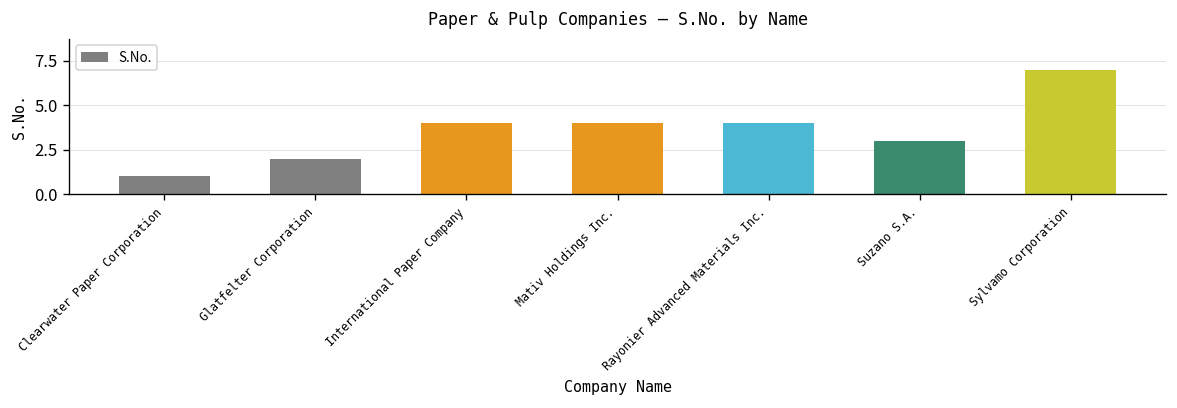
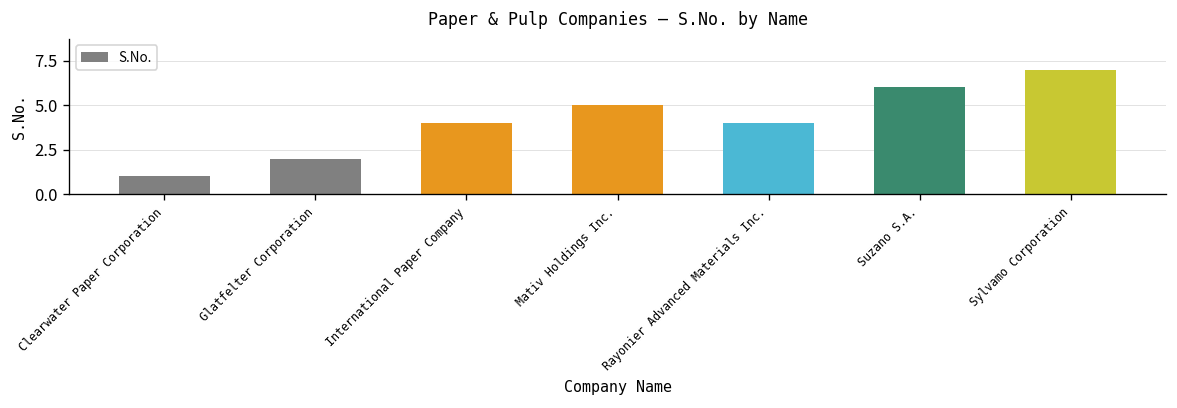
Mativ Holdings Inc.: 4 -> 5
Suzano S.A.: 3 -> 6
